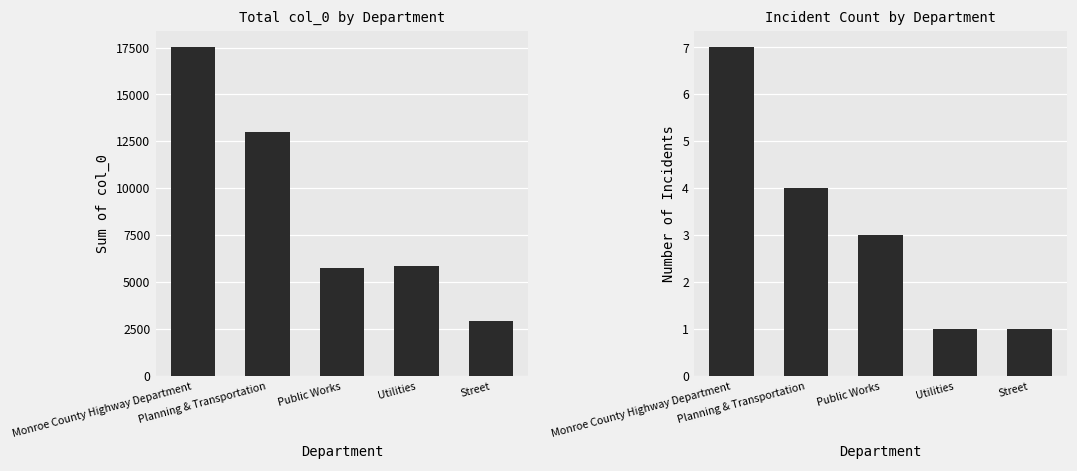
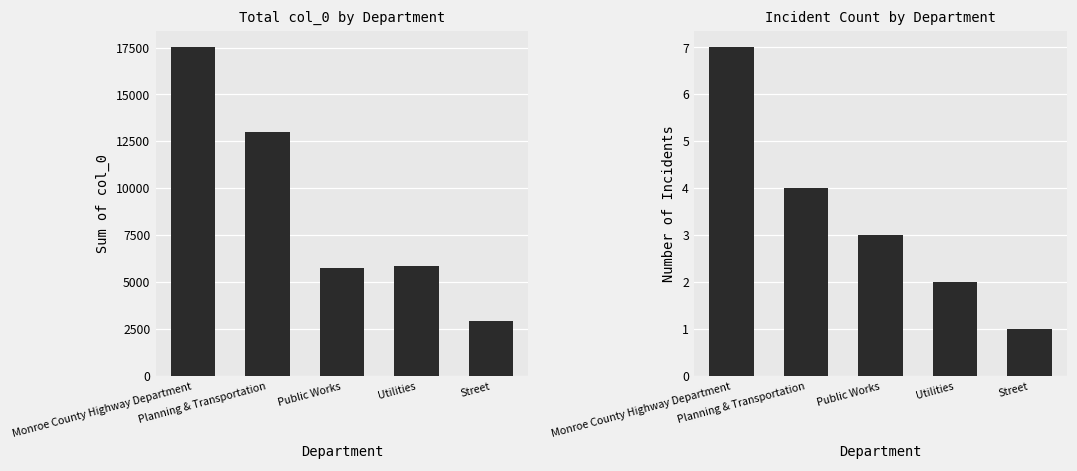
Incident Count by Department, Utilities: 1 -> 2
